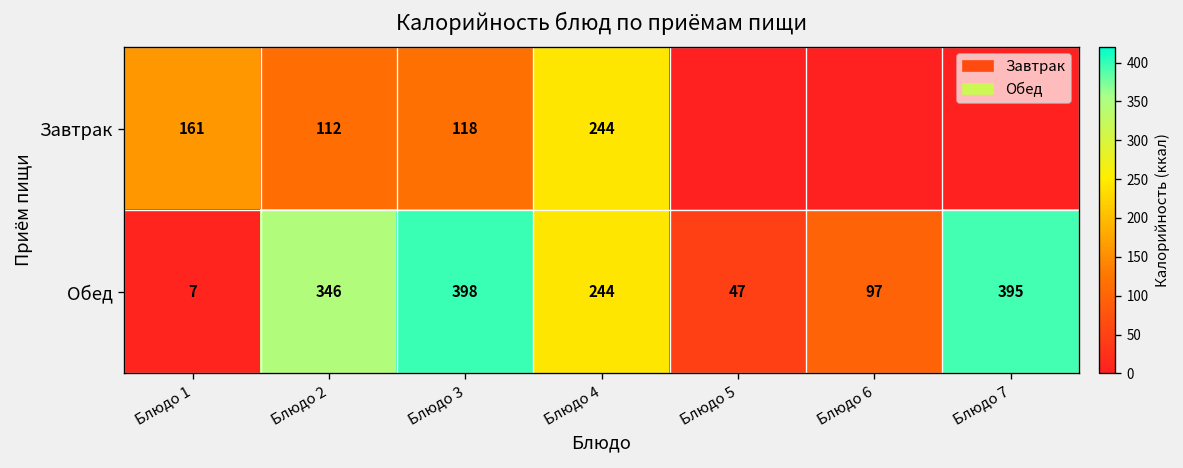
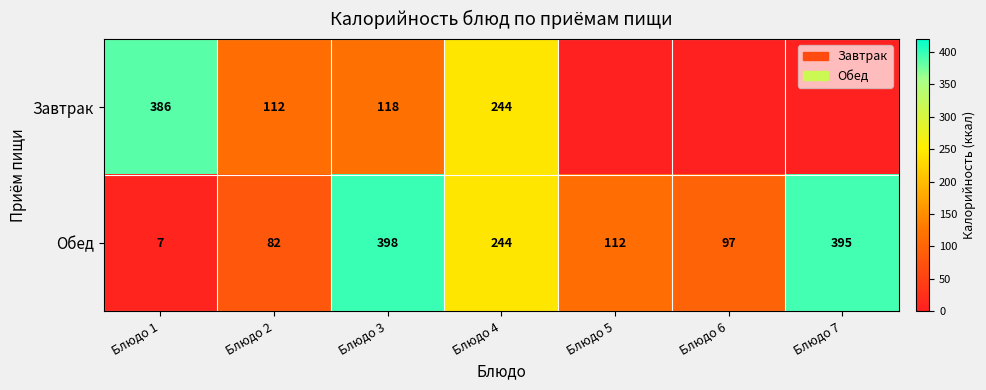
Завтрак, Блюдо 1: 161 -> 386
Обед, Блюдо 2: 346 -> 82
Обед, Блюдо 5: 47 -> 112
